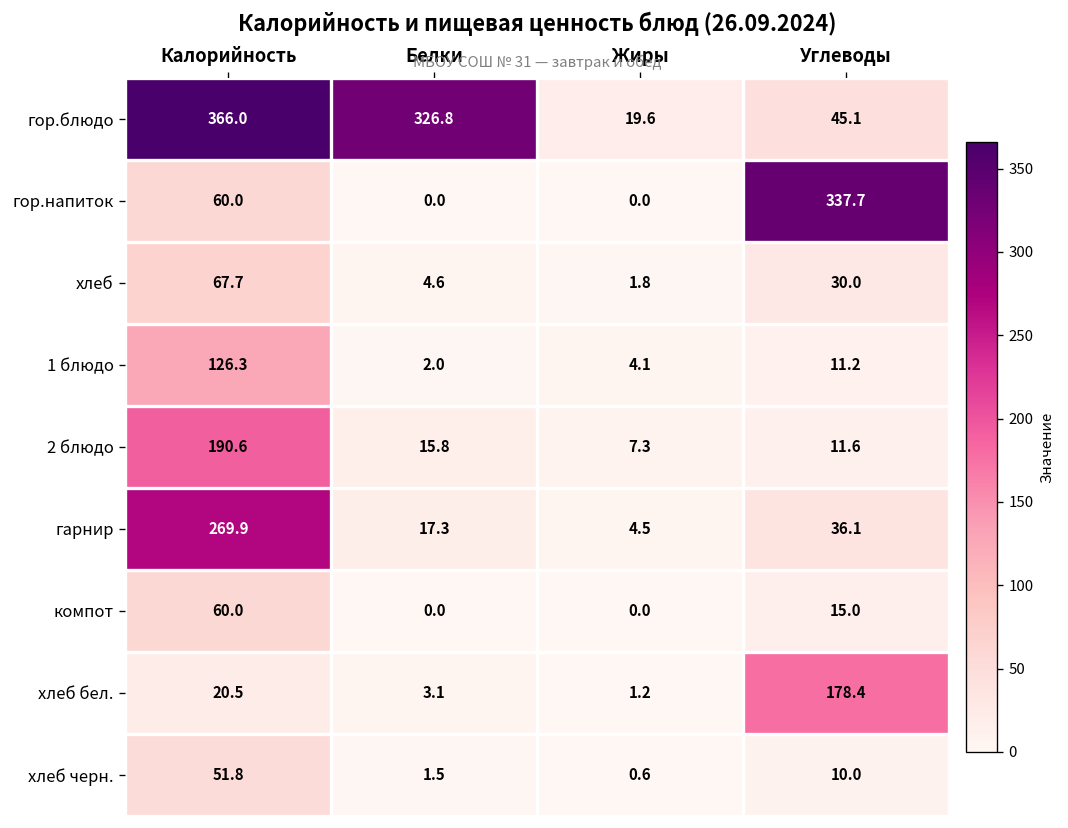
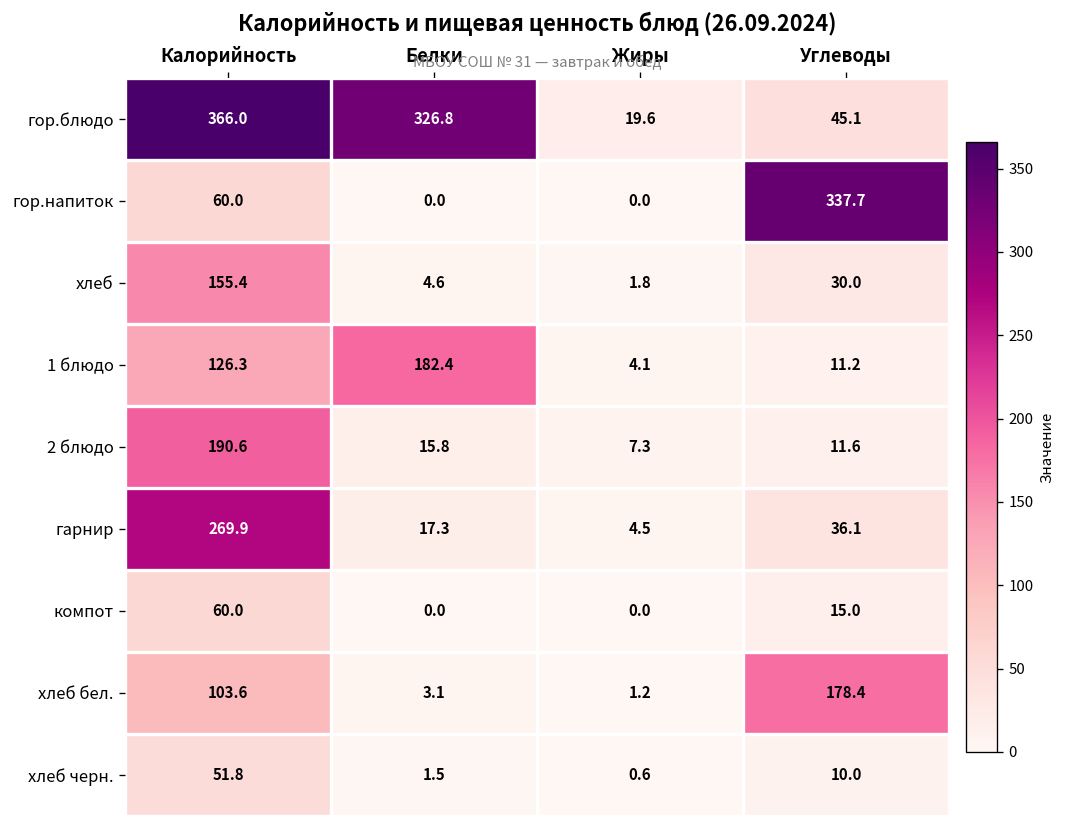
хлеб, Калорийность: 67.7 -> 155.4
1 блюдо, Белки: 2.0 -> 182.4
хлеб бел., Калорийность: 20.5 -> 103.6
